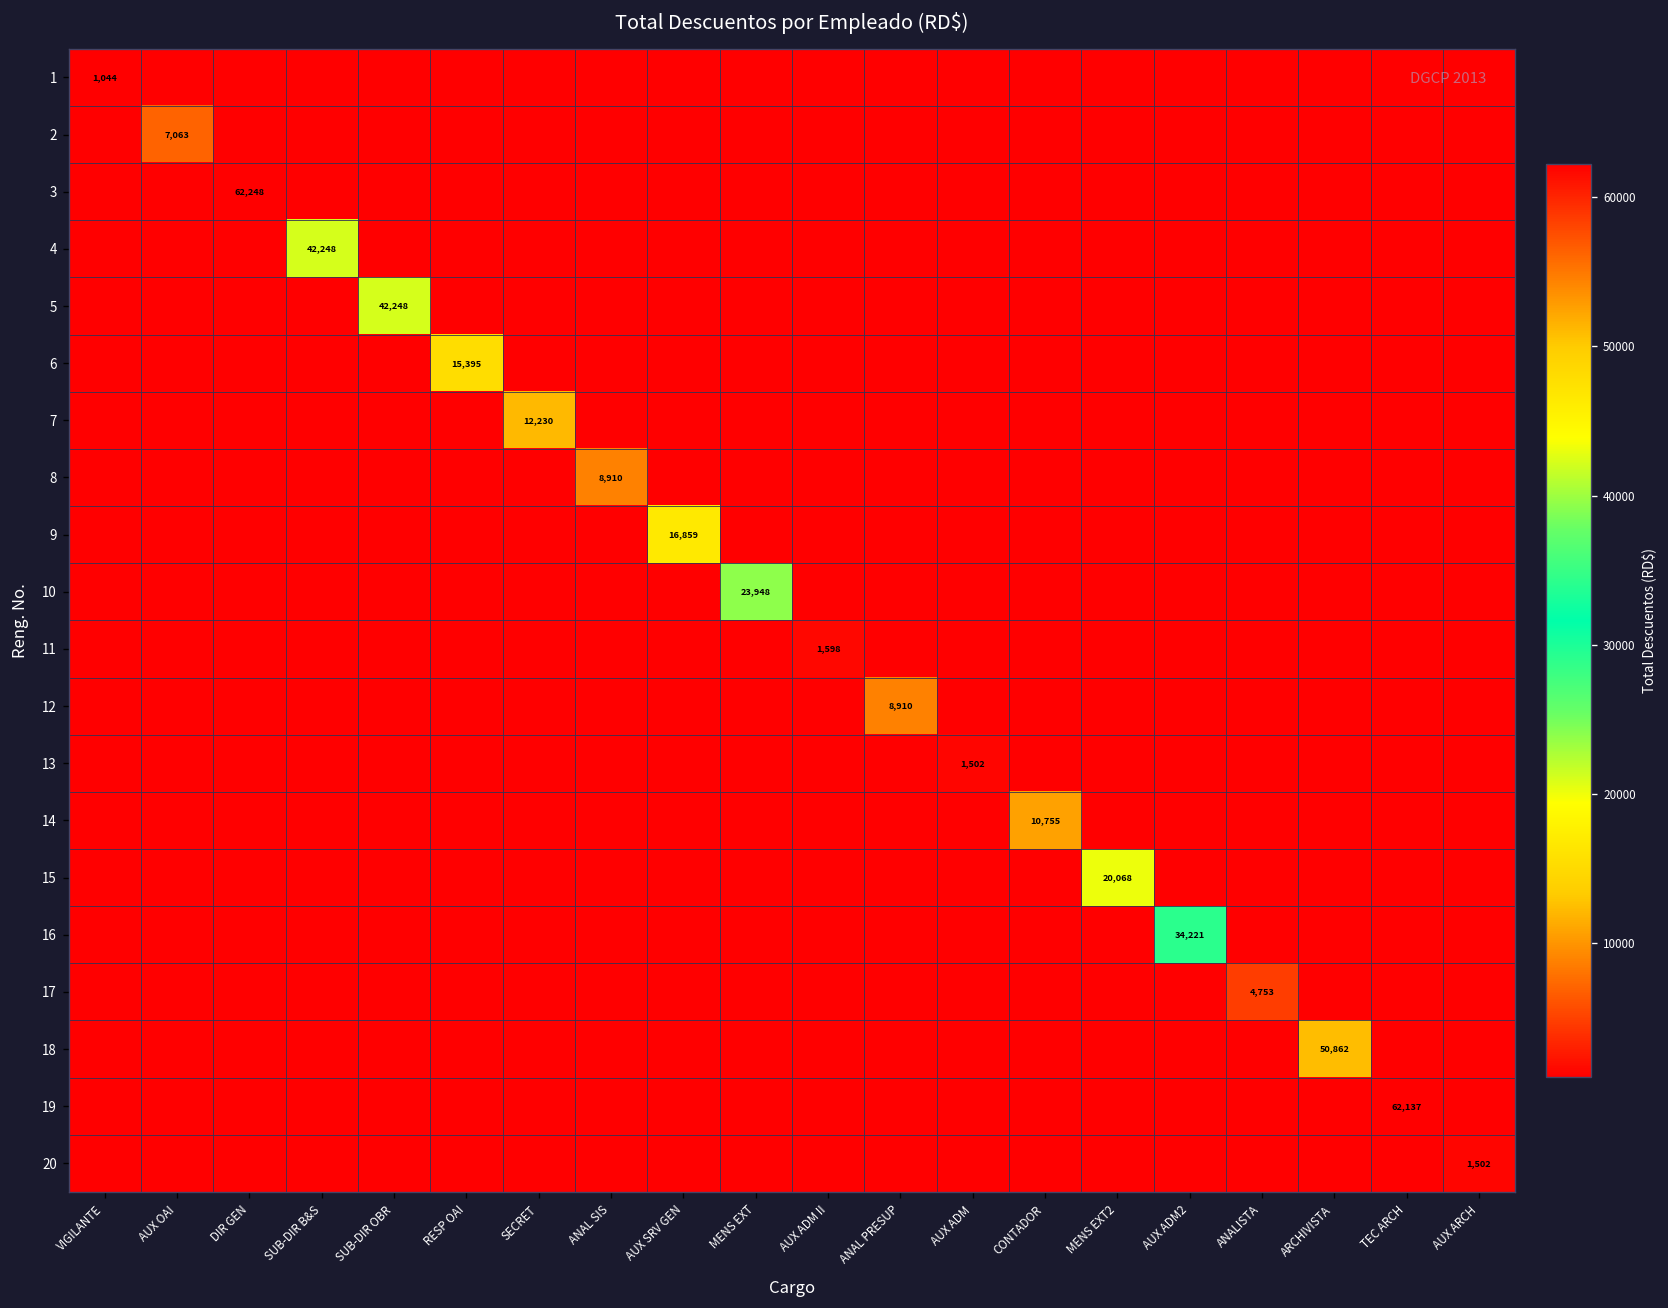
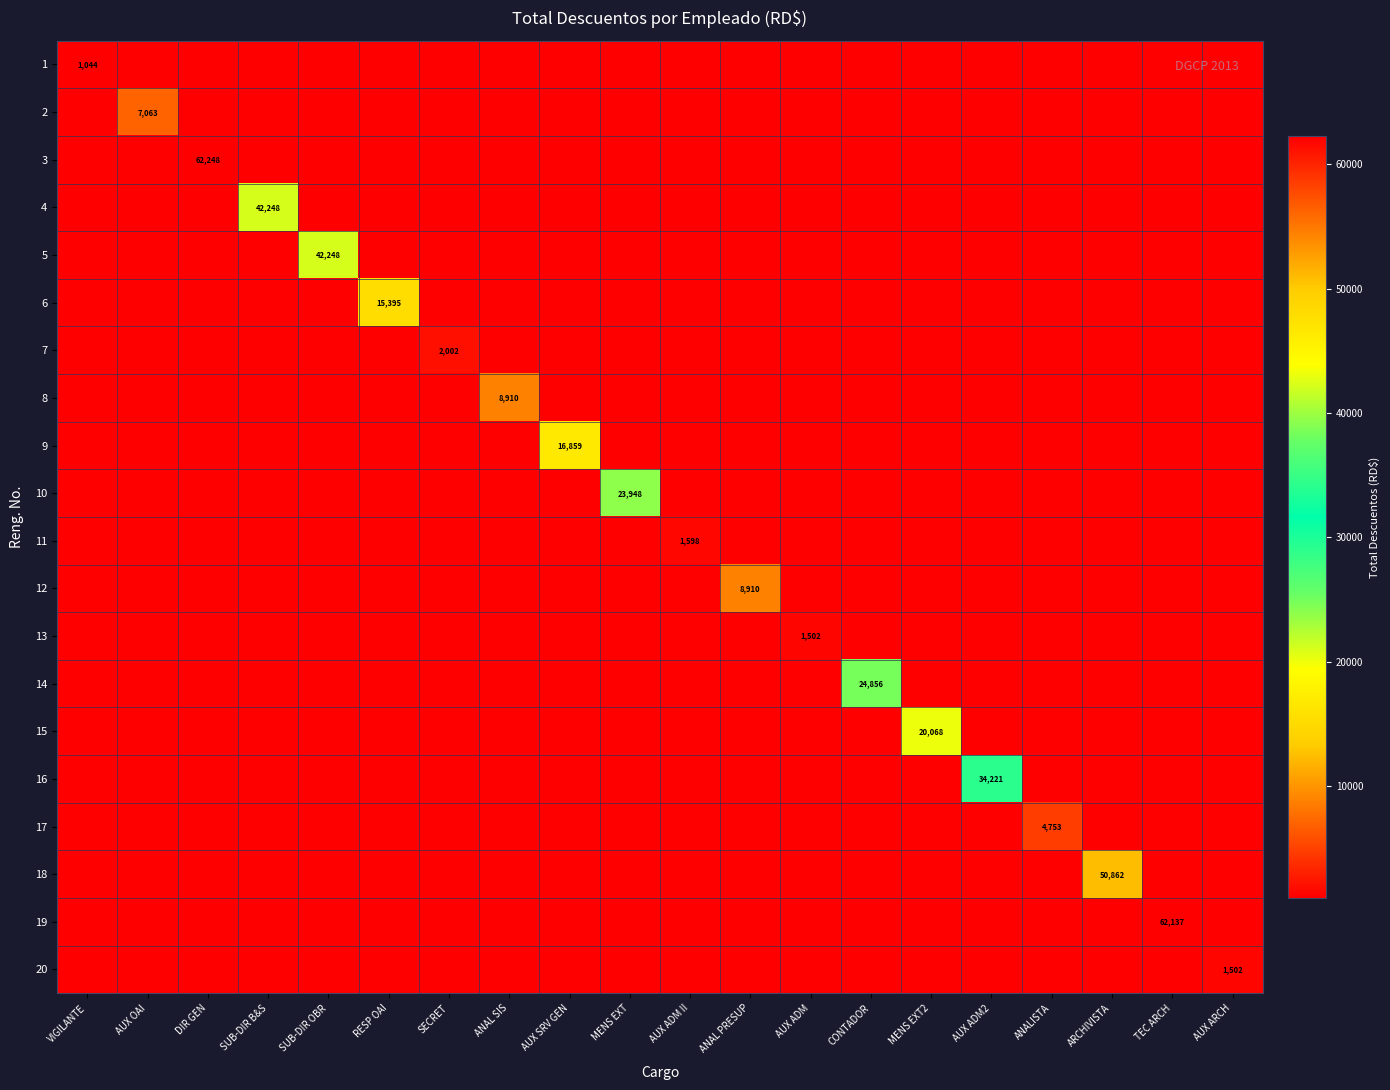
7, SECRET: 12,230 -> 2,002
14, CONTADOR: 10,755 -> 24,856
